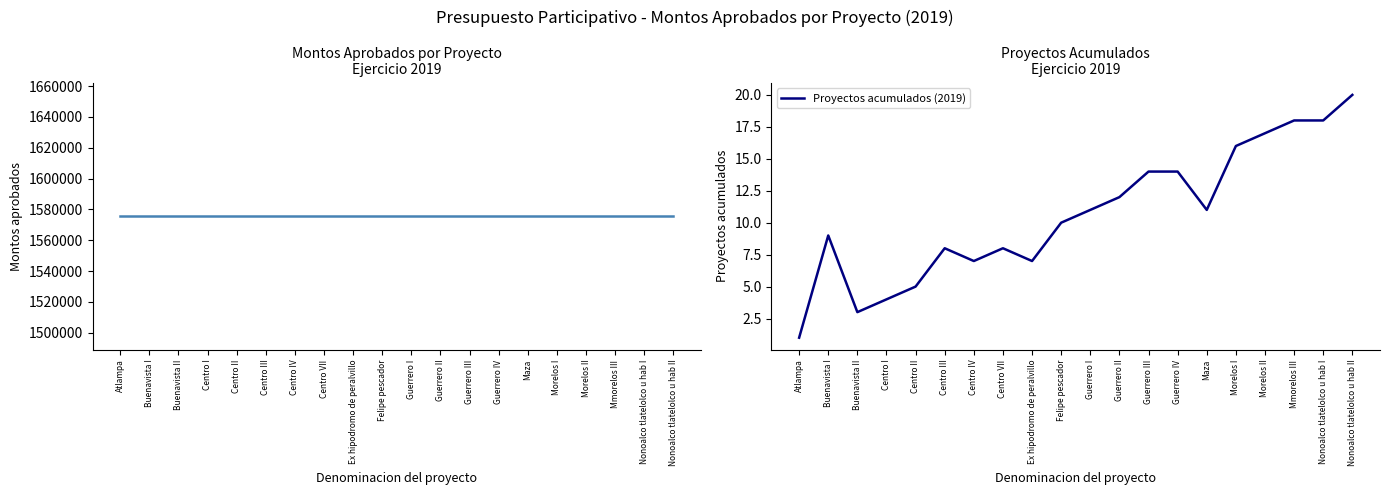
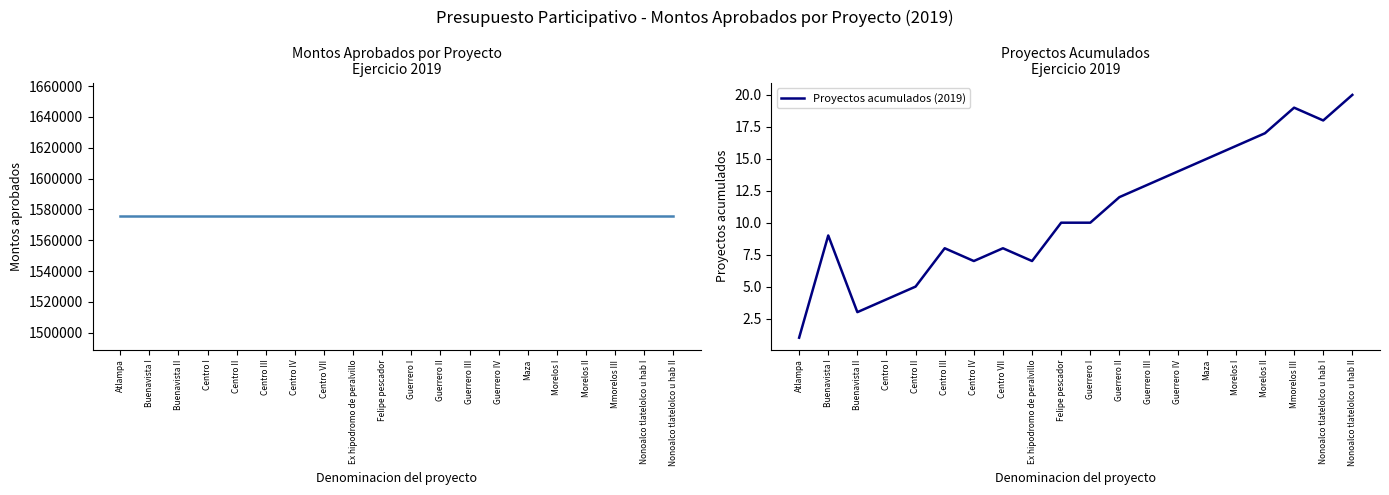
Proyectos Acumulados Ejercicio 2019, Guerrero I: 11 -> 10
Proyectos Acumulados Ejercicio 2019, Guerrero III: 14 -> 13
Proyectos Acumulados Ejercicio 2019, Maza: 11 -> 15
Proyectos Acumulados Ejercicio 2019, Mmorelos III: 18 -> 19
